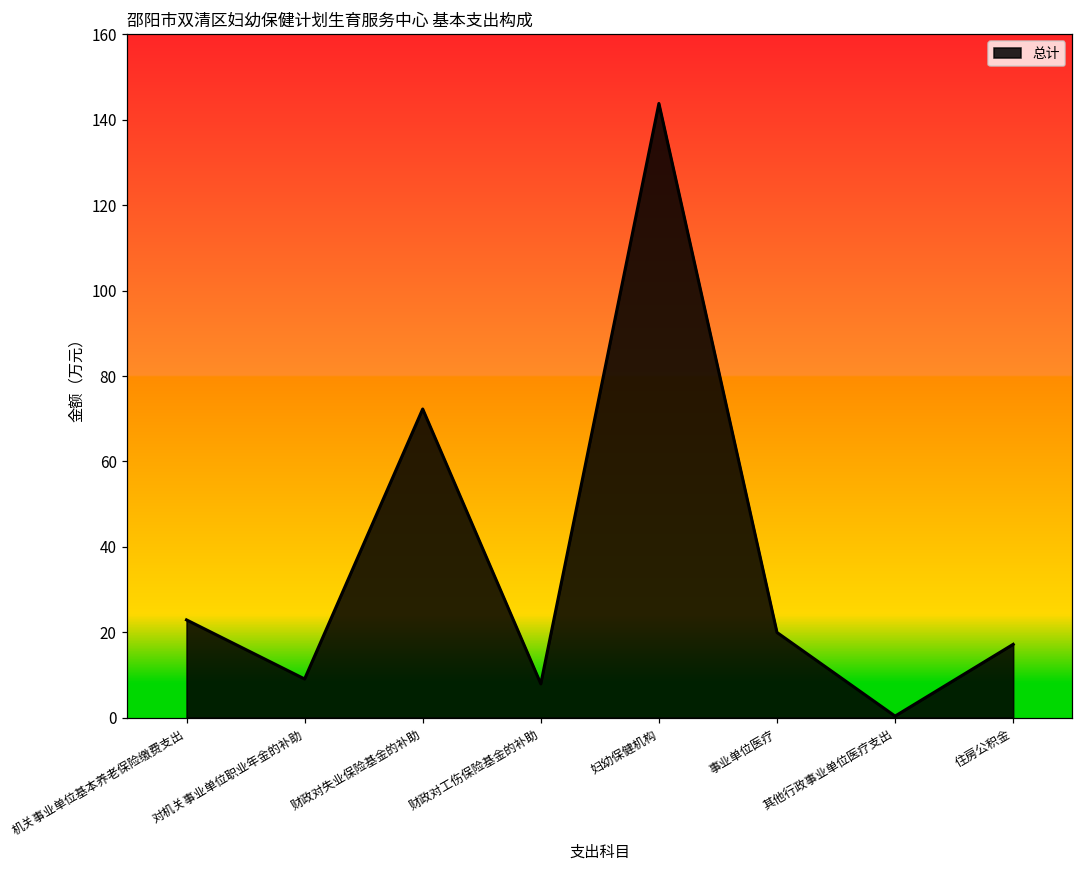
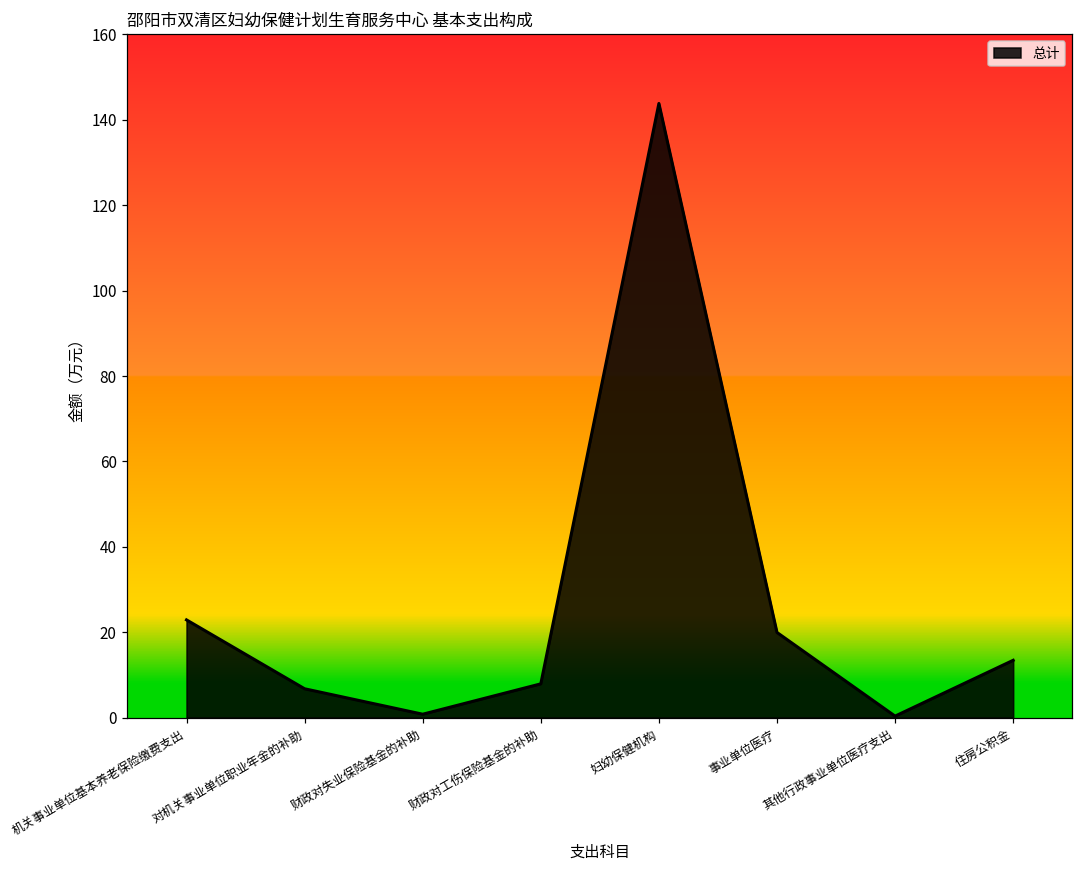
对机关事业单位职业年金的补助: 9 -> 7
财政对失业保险基金的补助: 72 -> 1
住房公积金: 17 -> 13
